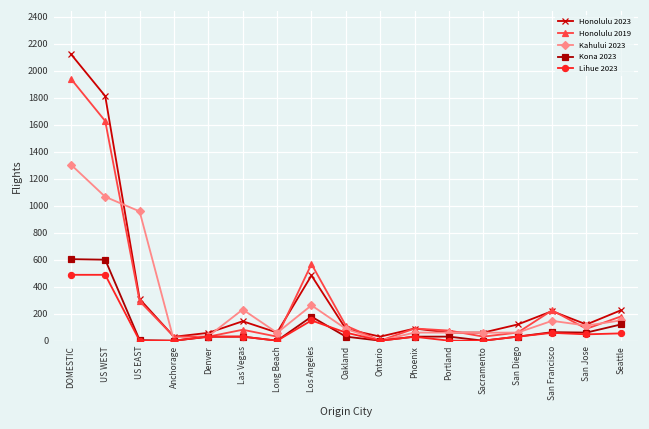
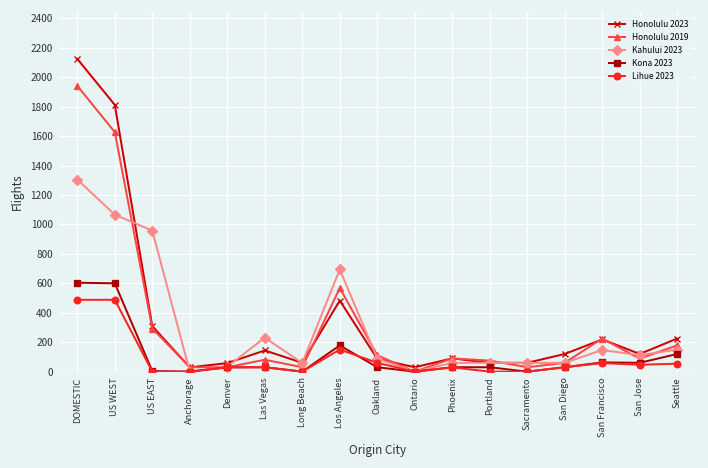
Kahului 2023, Los Angeles: 260 -> 690
